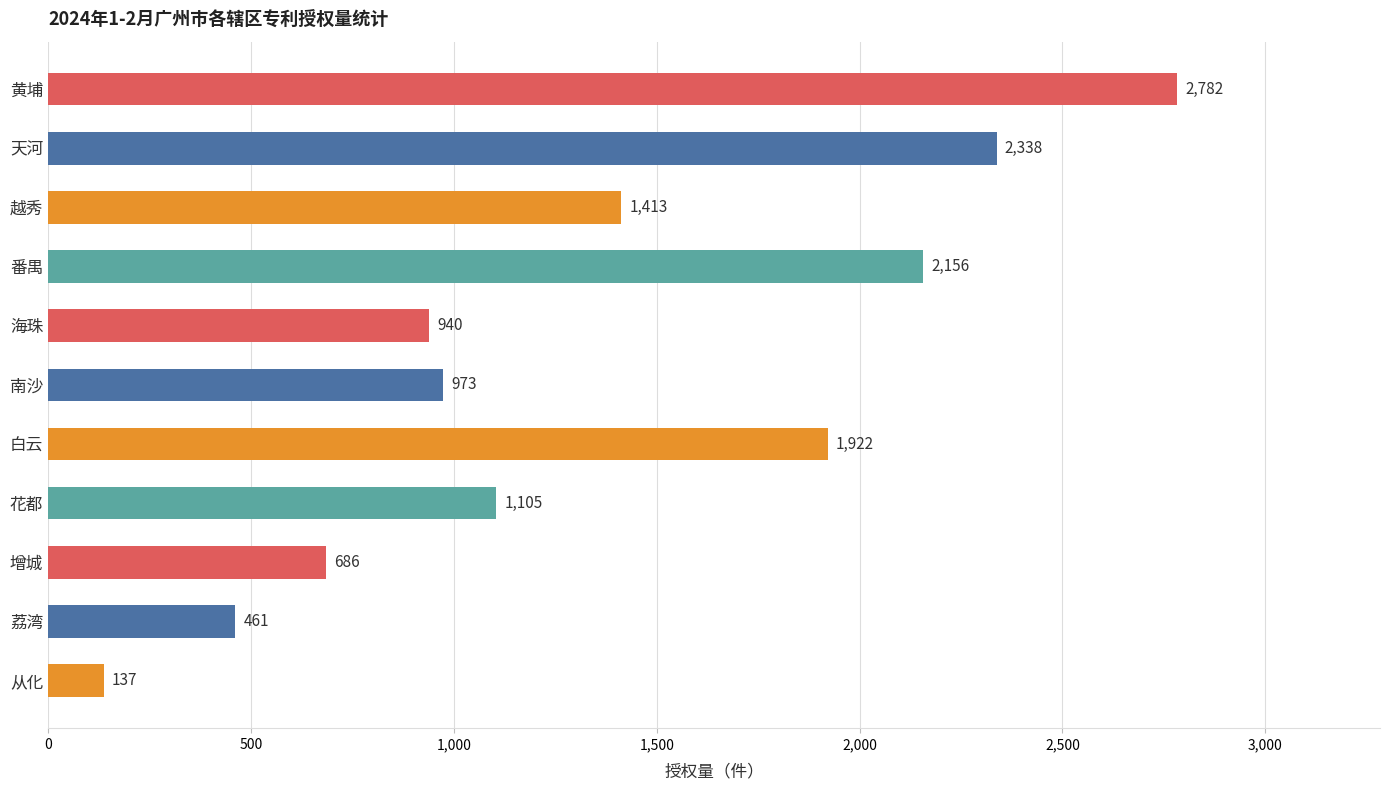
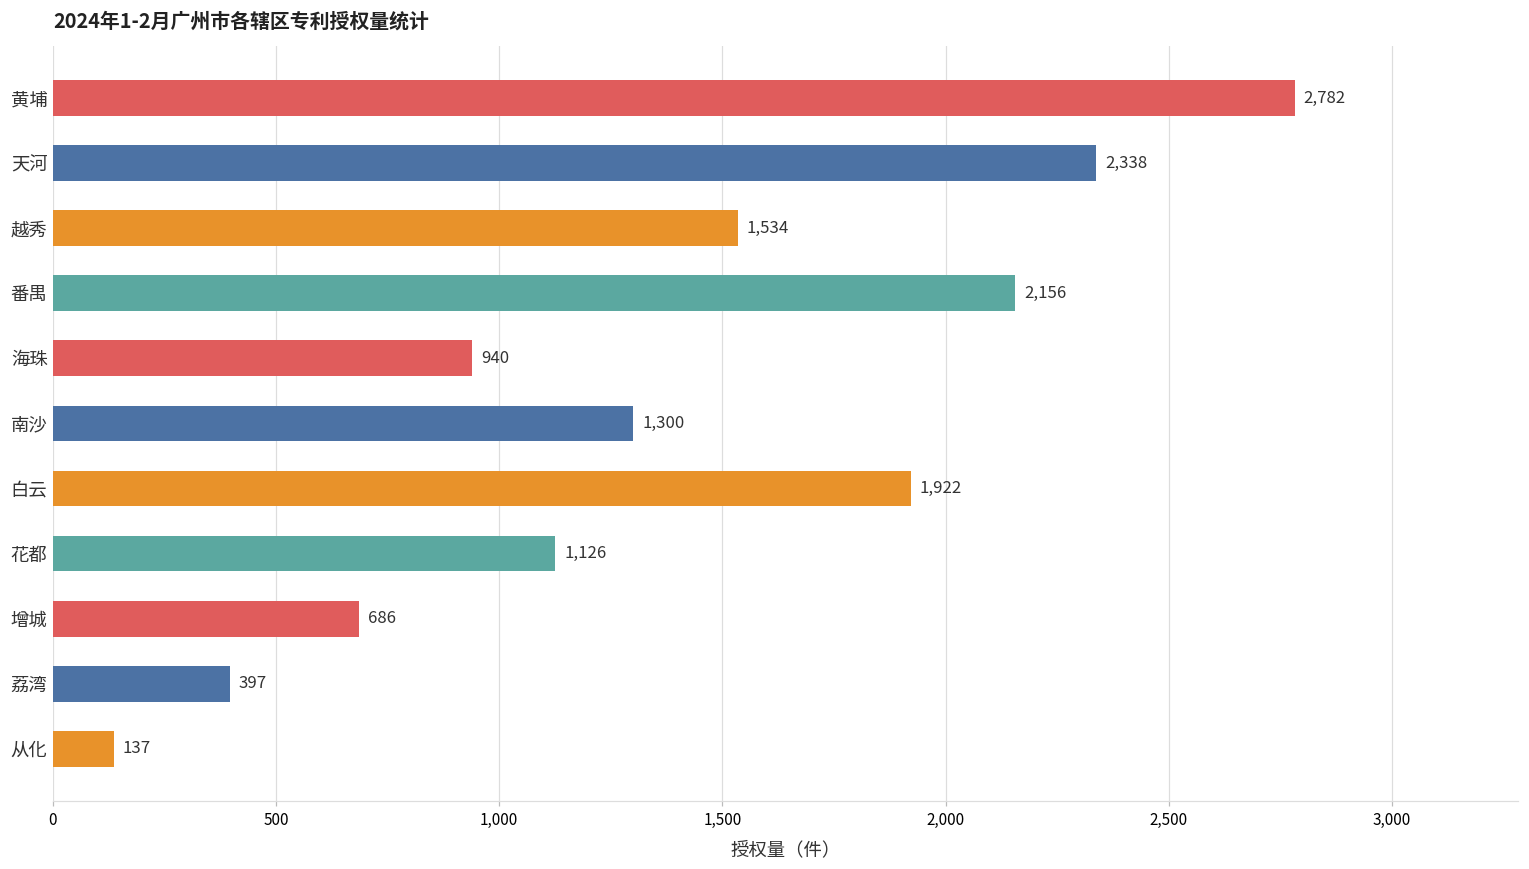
越秀: 1,413 -> 1,534
南沙: 973 -> 1,300
花都: 1,105 -> 1,126
荔湾: 461 -> 397
